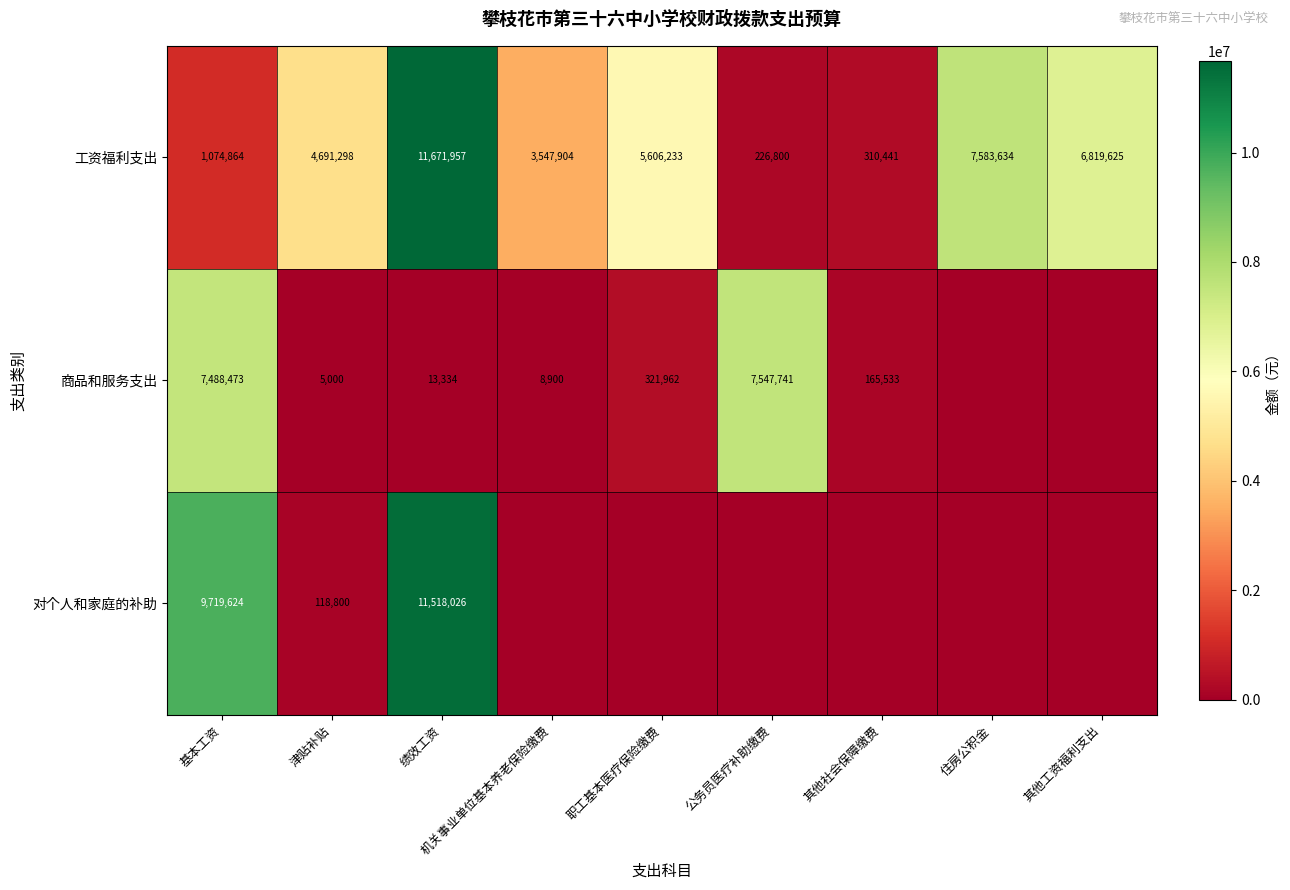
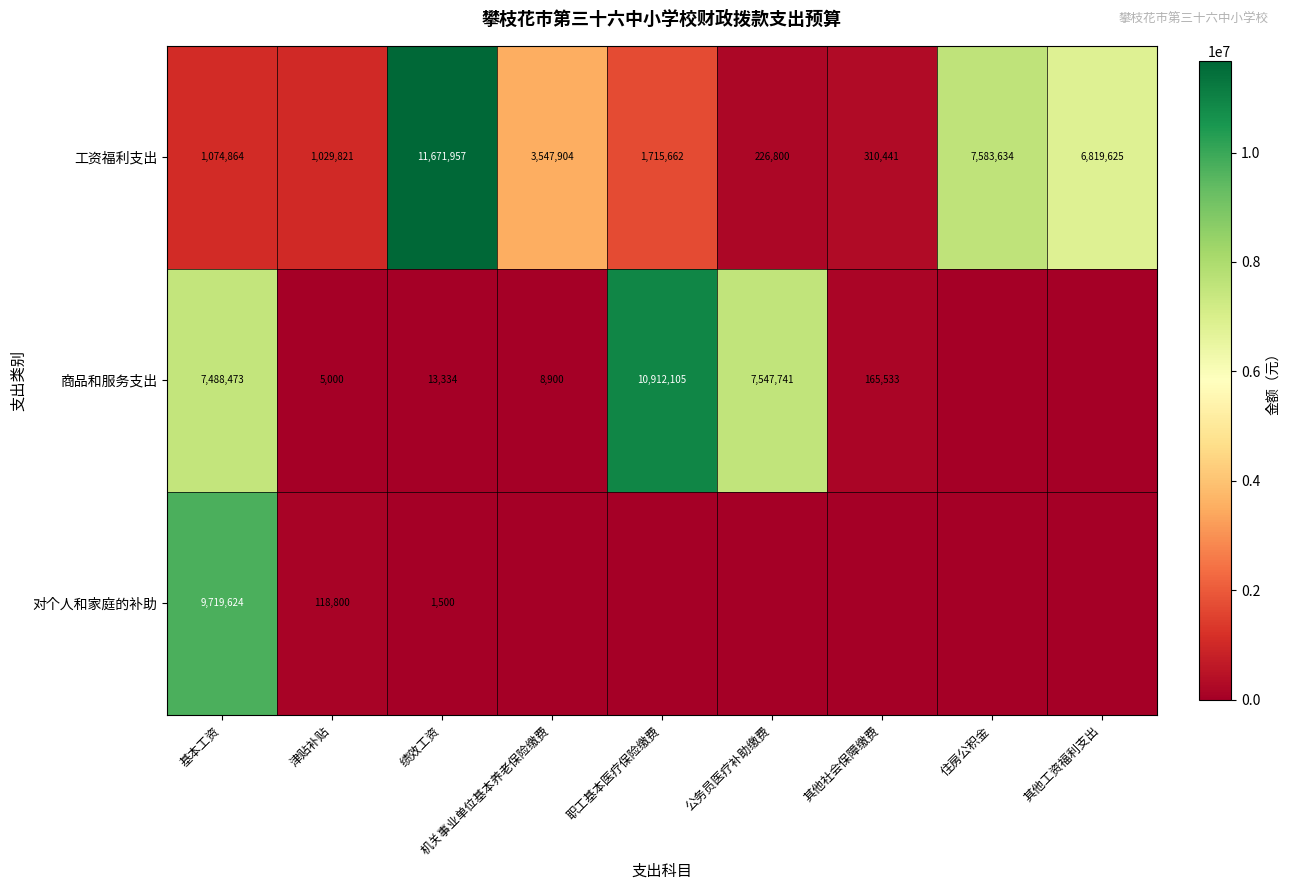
工资福利支出, 津贴补贴: 4,691,298 -> 1,029,821
工资福利支出, 职工基本医疗保险缴费: 5,606,233 -> 1,715,662
商品和服务支出, 职工基本医疗保险缴费: 321,962 -> 10,912,105
对个人和家庭的补助, 绩效工资: 11,518,026 -> 1,500
